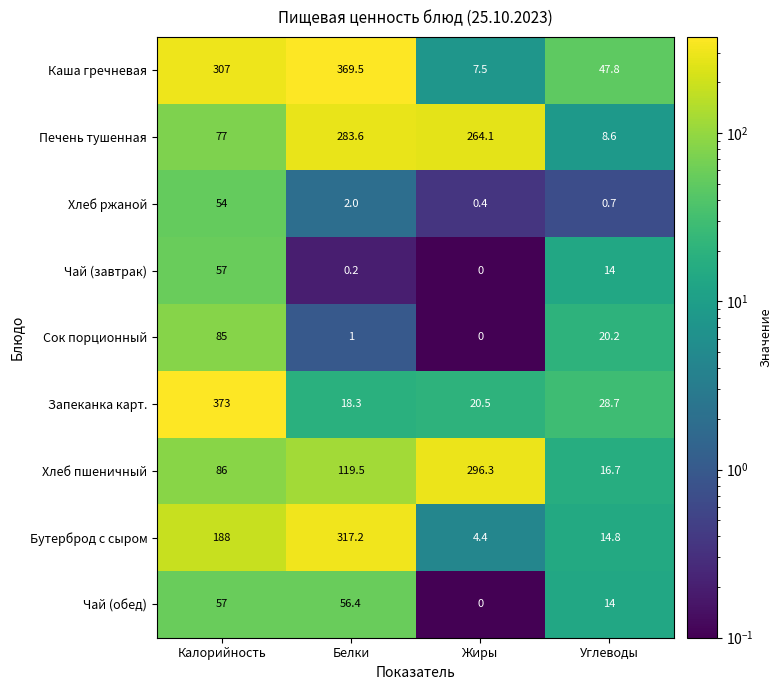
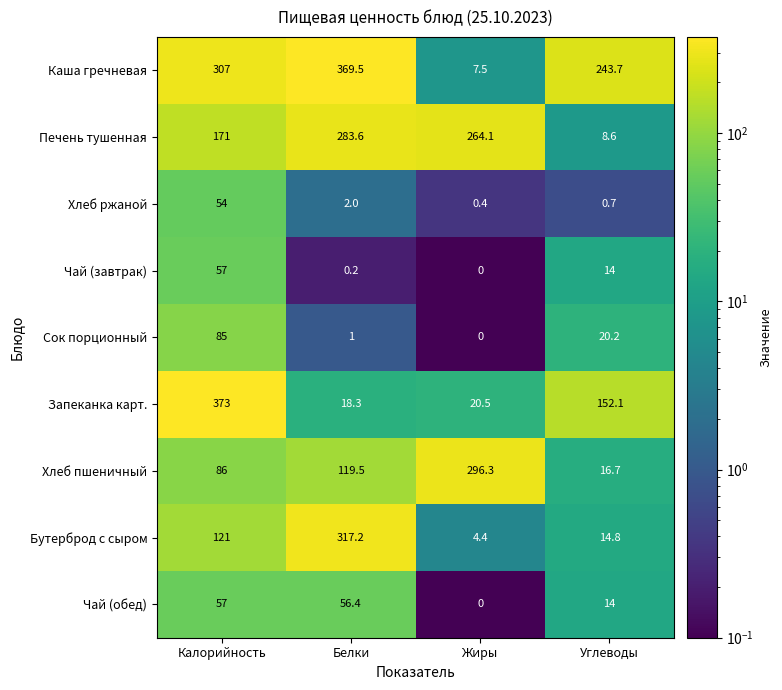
Каша гречневая, Углеводы: 47.8 -> 243.7
Печень тушенная, Калорийность: 77 -> 171
Запеканка карт., Углеводы: 28.7 -> 152.1
Бутерброд с сыром, Калорийность: 188 -> 121
